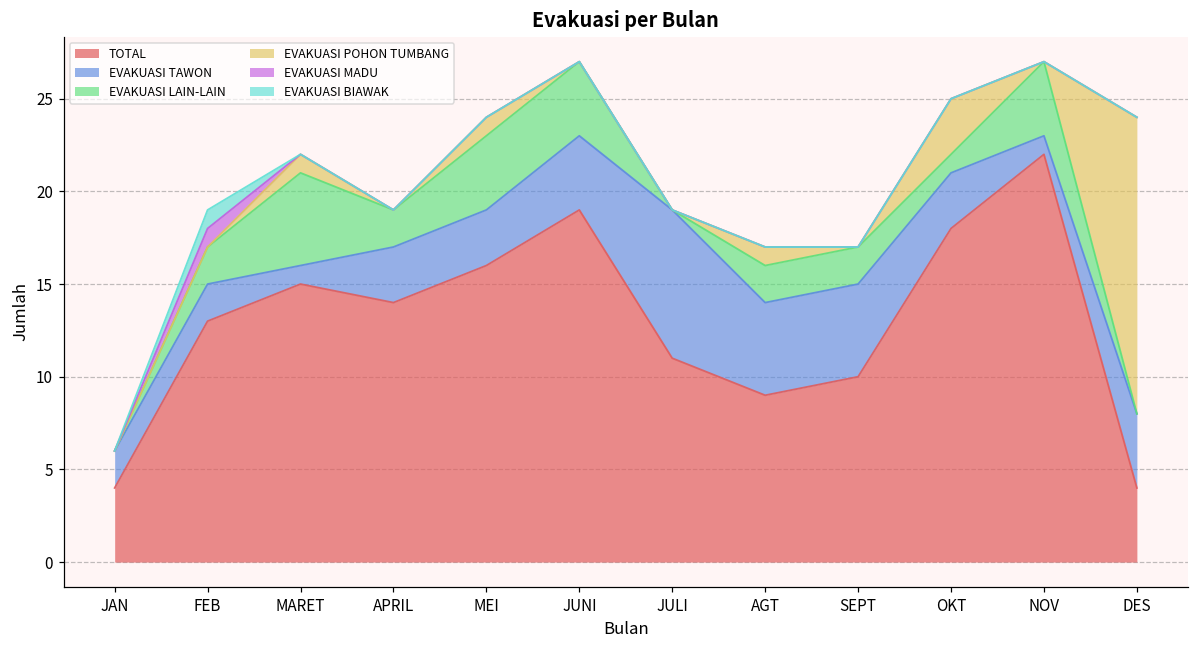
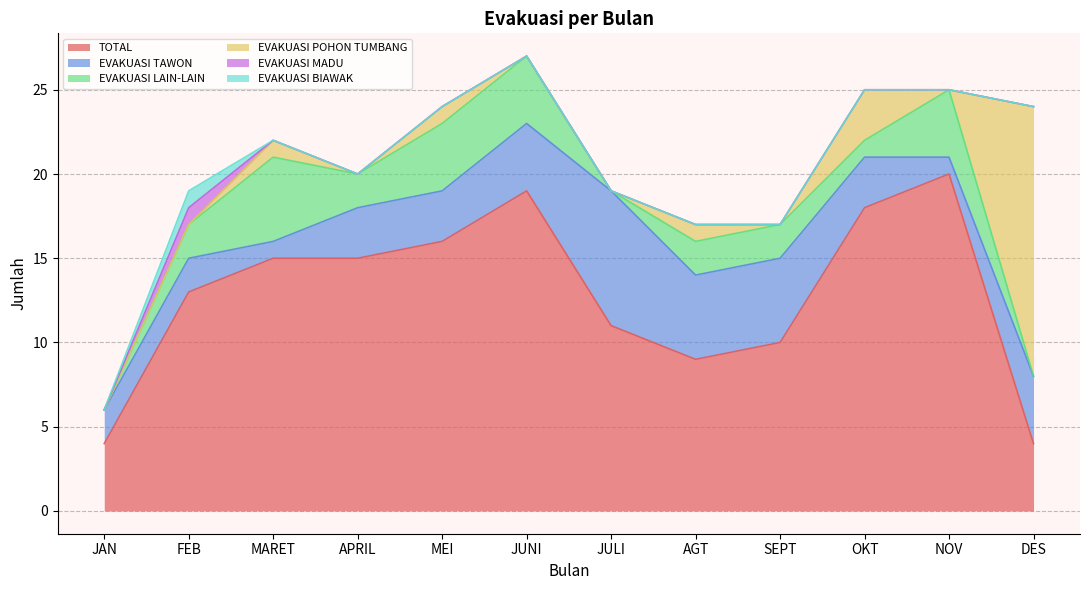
TOTAL, APRIL: 14 -> 15
TOTAL, NOV: 22 -> 20
